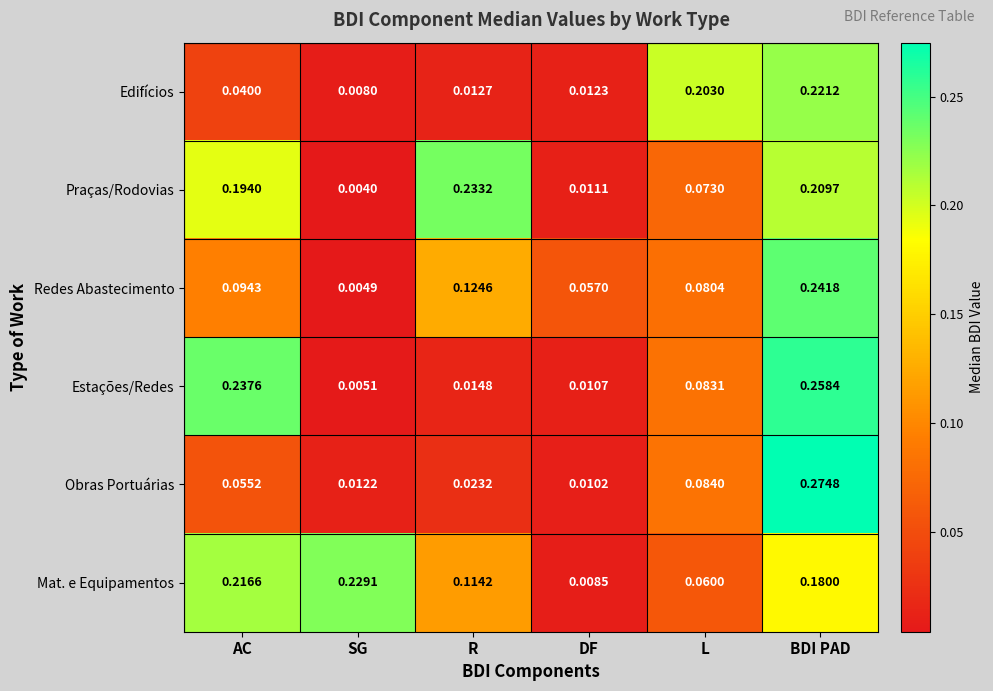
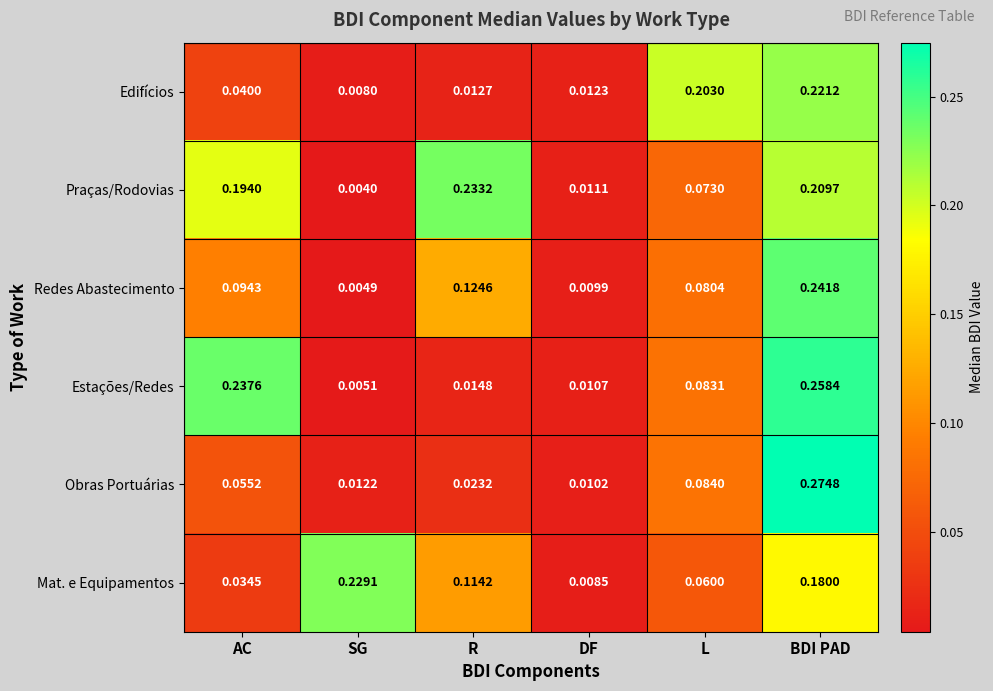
Redes Abastecimento, DF: 0.0570 -> 0.0099
Mat. e Equipamentos, AC: 0.2166 -> 0.0345
